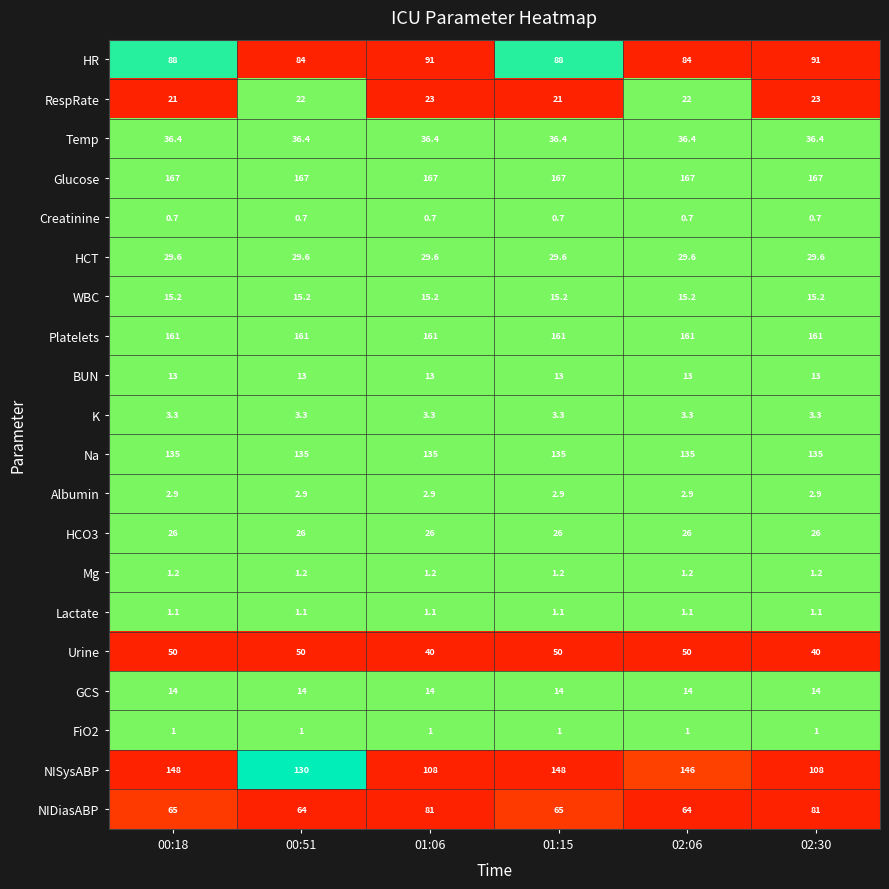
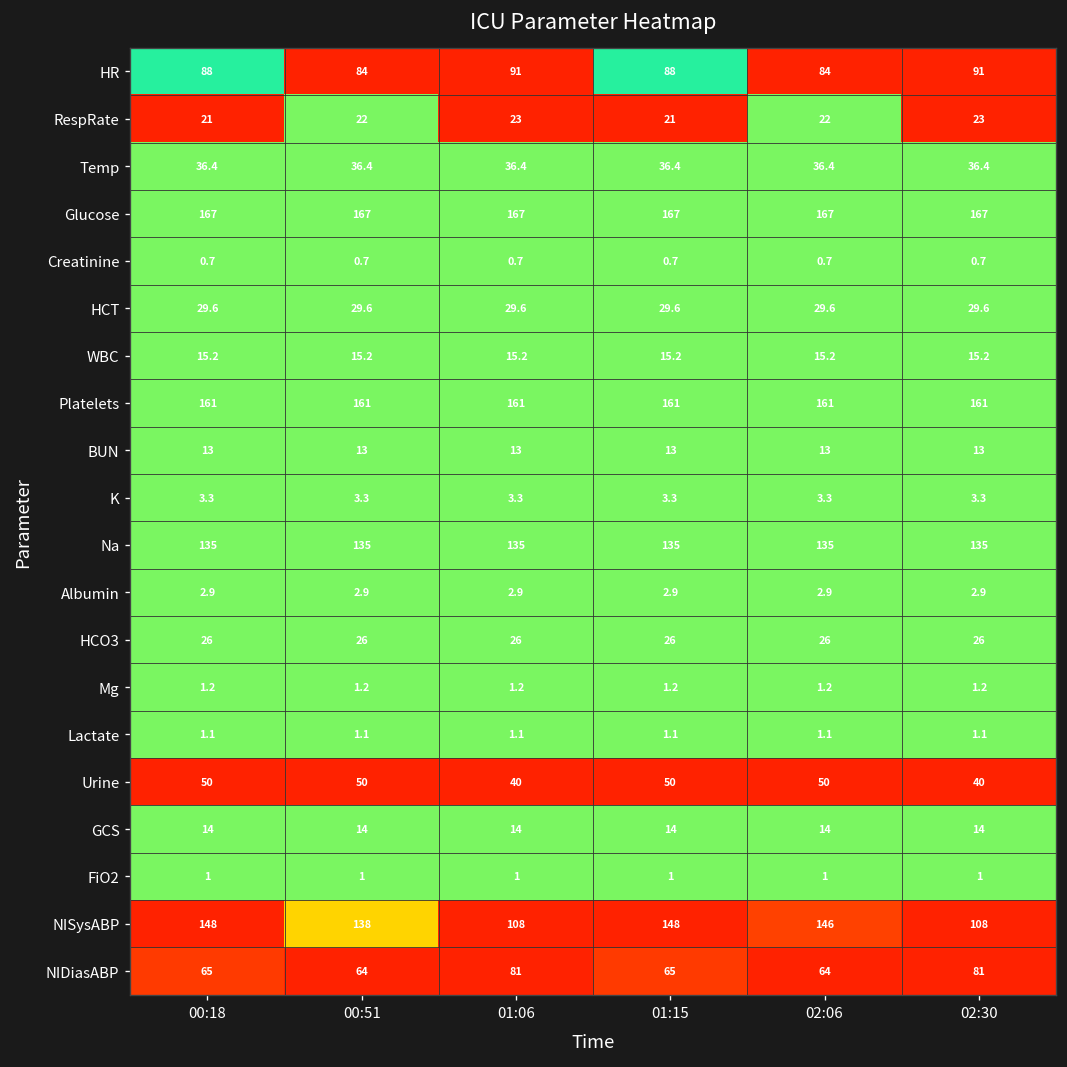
NISysABP, 00:51: 130 -> 138
